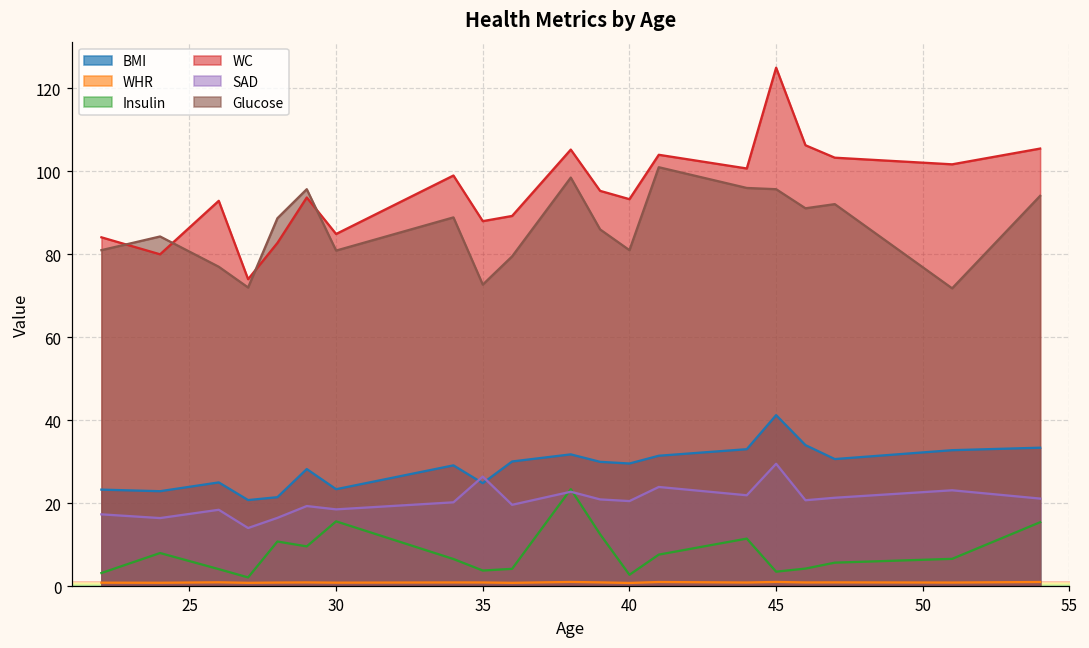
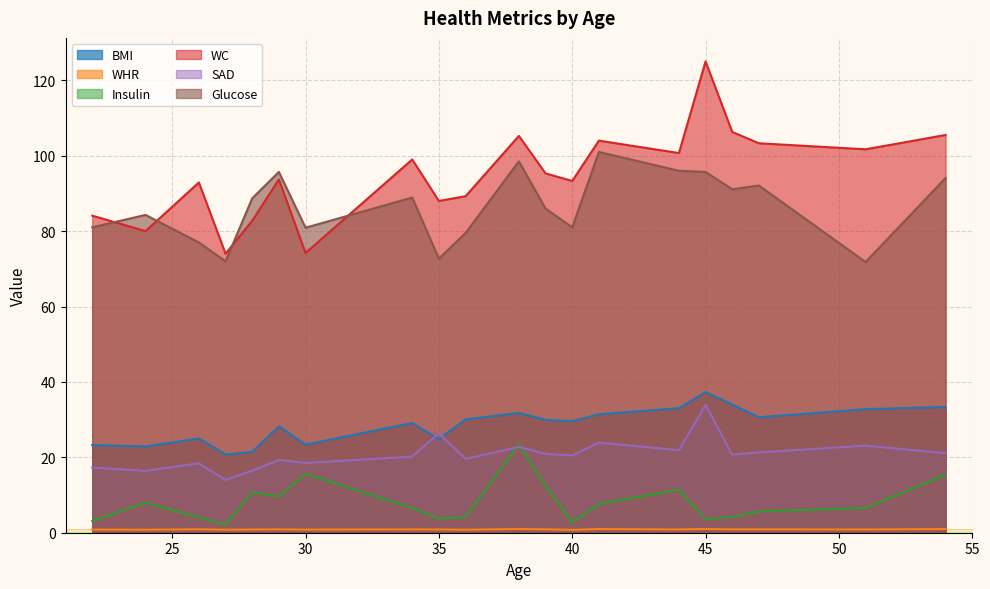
WC, 30: 85 -> 74
BMI, 45: 41 -> 37
SAD, 45: 30 -> 34
